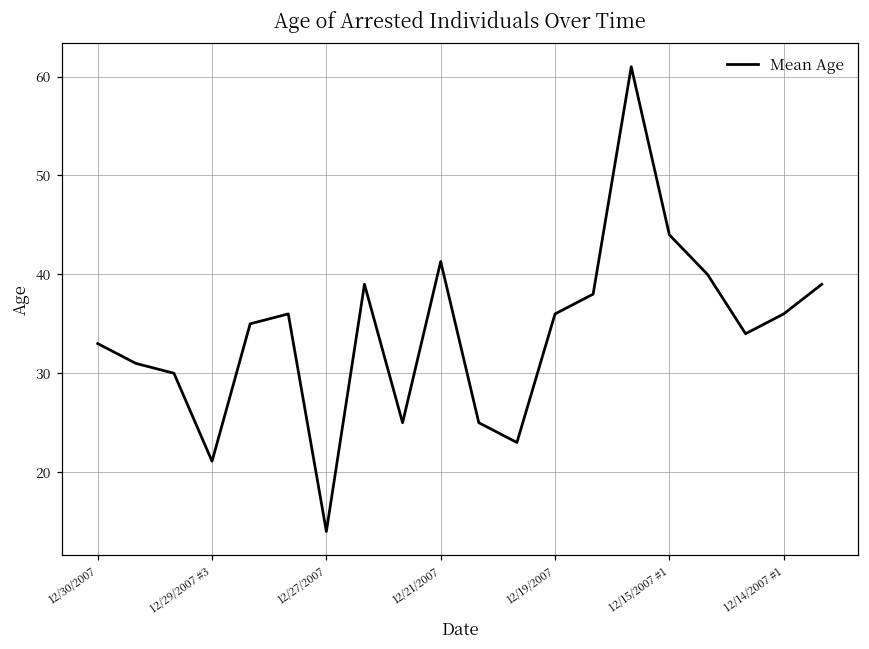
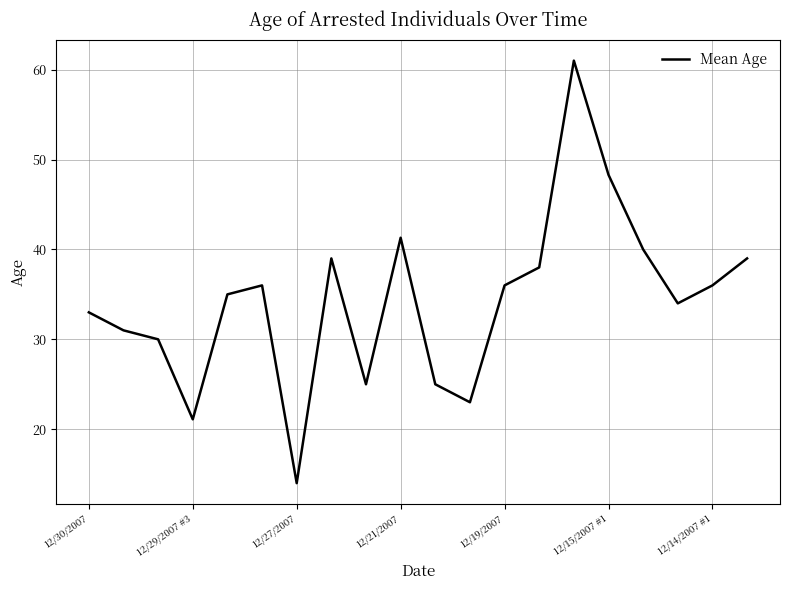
12/15/2007 #1: 44 -> 48
